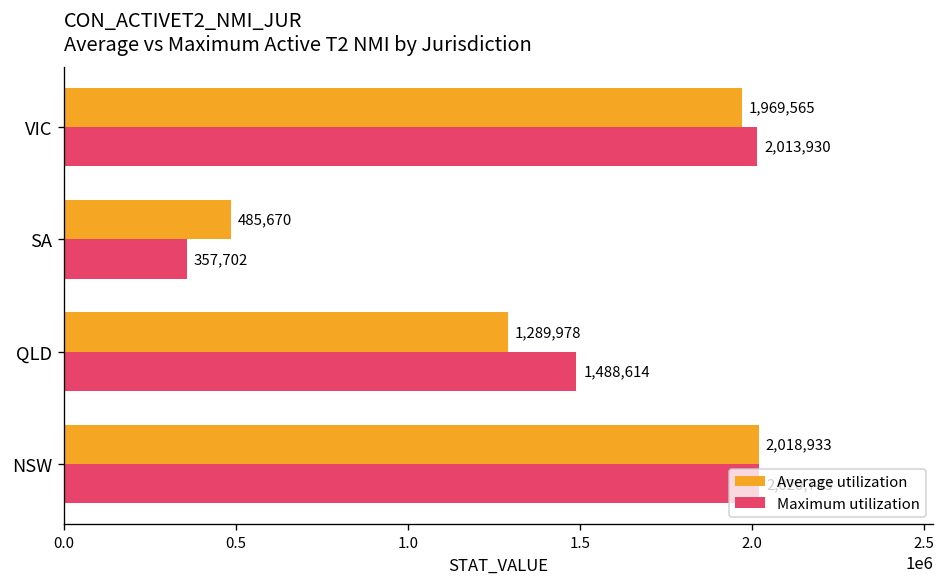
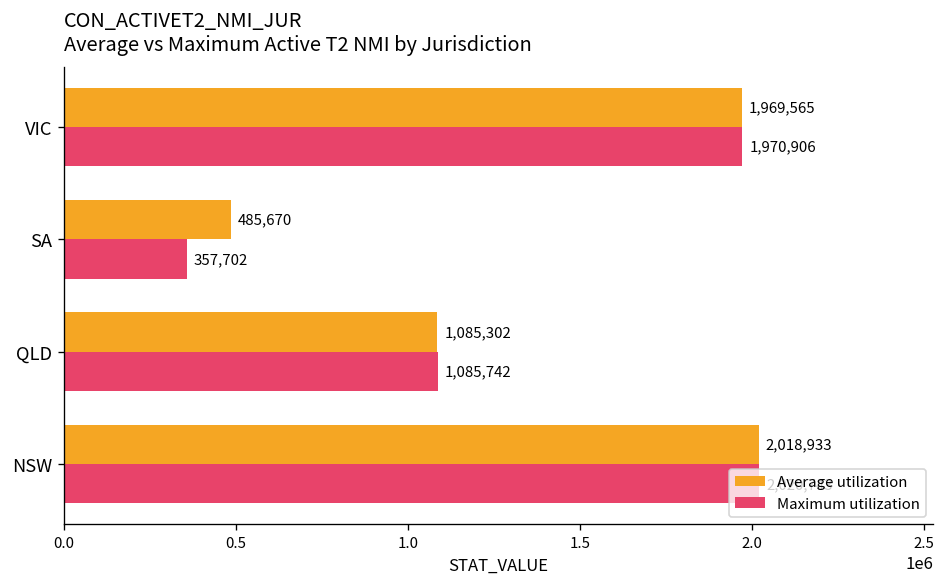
Maximum utilization, VIC: 2,013,930 -> 1,970,906
Average utilization, QLD: 1,289,978 -> 1,085,302
Maximum utilization, QLD: 1,488,614 -> 1,085,742
